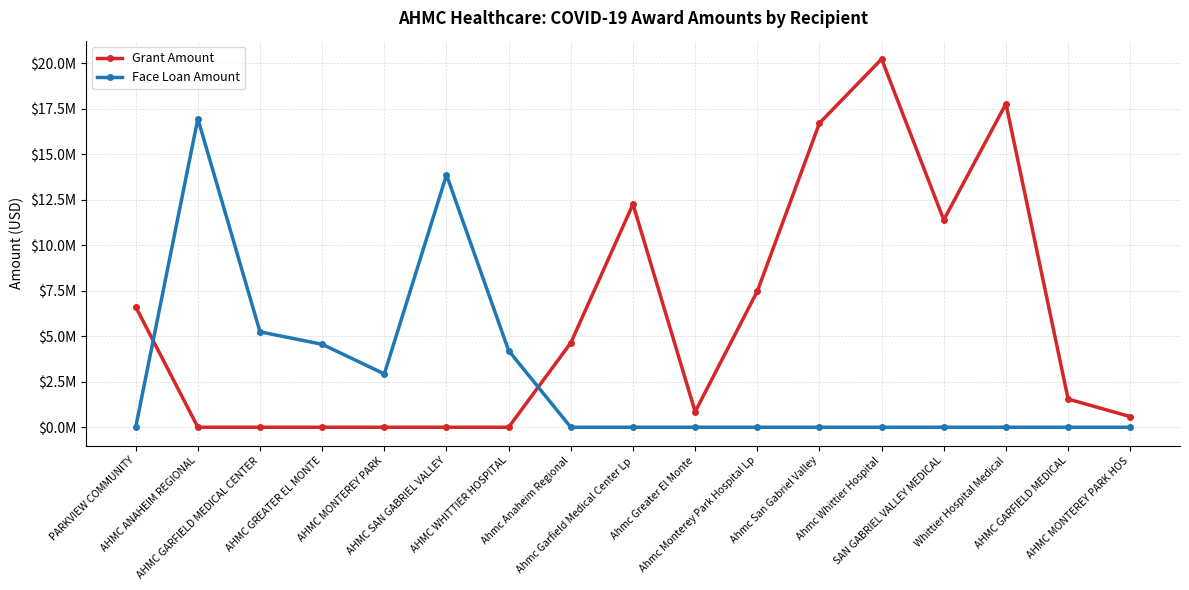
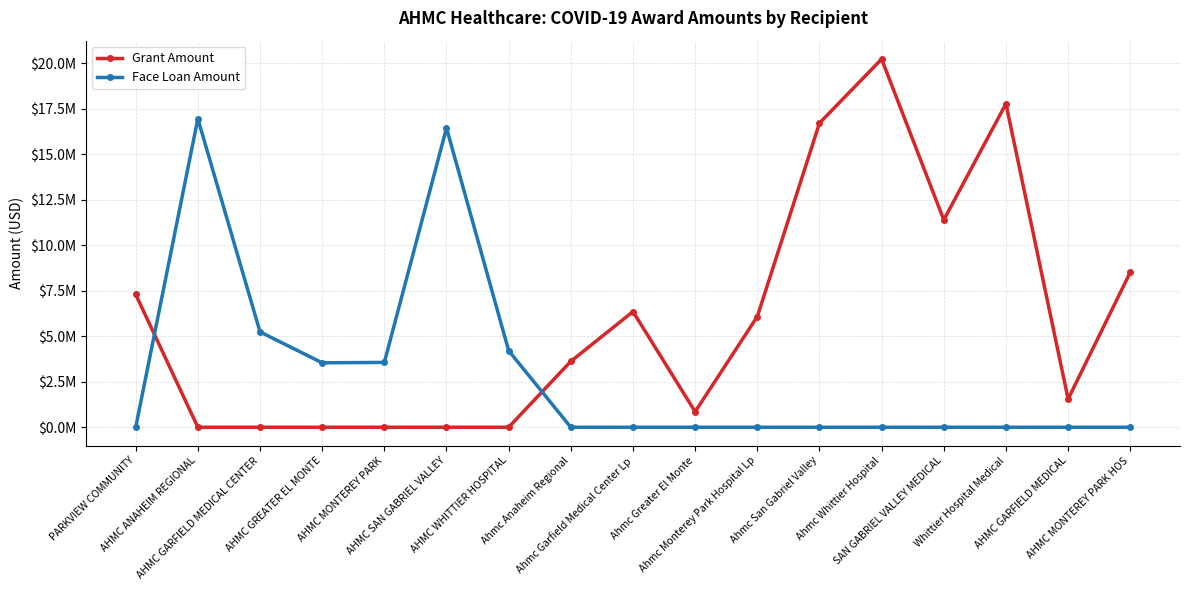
Grant Amount, PARKVIEW COMMUNITY: $6600000 -> $7300000
Face Loan Amount, AHMC GREATER EL MONTE: $4600000 -> $3500000
Face Loan Amount, AHMC MONTEREY PARK: $2900000 -> $3600000
Face Loan Amount, AHMC SAN GABRIEL VALLEY: $13900000 -> $16400000
Grant Amount, Ahmc Anaheim Regional: $4600000 -> $3600000
Grant Amount, Ahmc Garfield Medical Center Lp: $12300000 -> $6400000
Grant Amount, Ahmc Monterey Park Hospital Lp: $7500000 -> $6100000
Grant Amount, AHMC MONTEREY PARK HOS: $600000 -> $8500000
